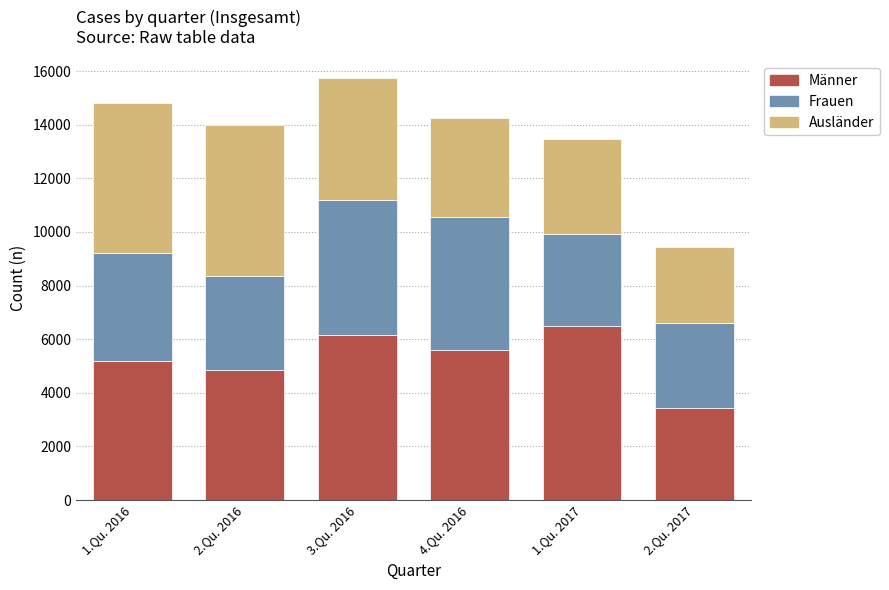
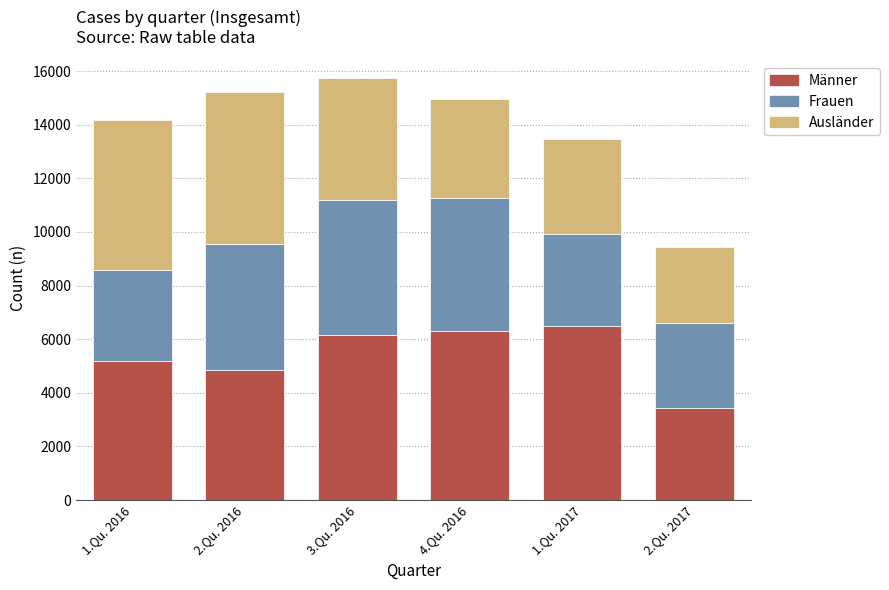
Frauen, 1.Qu. 2016: 4000 -> 3400
Frauen, 2.Qu. 2016: 3500 -> 4700
Männer, 4.Qu. 2016: 5600 -> 6300
